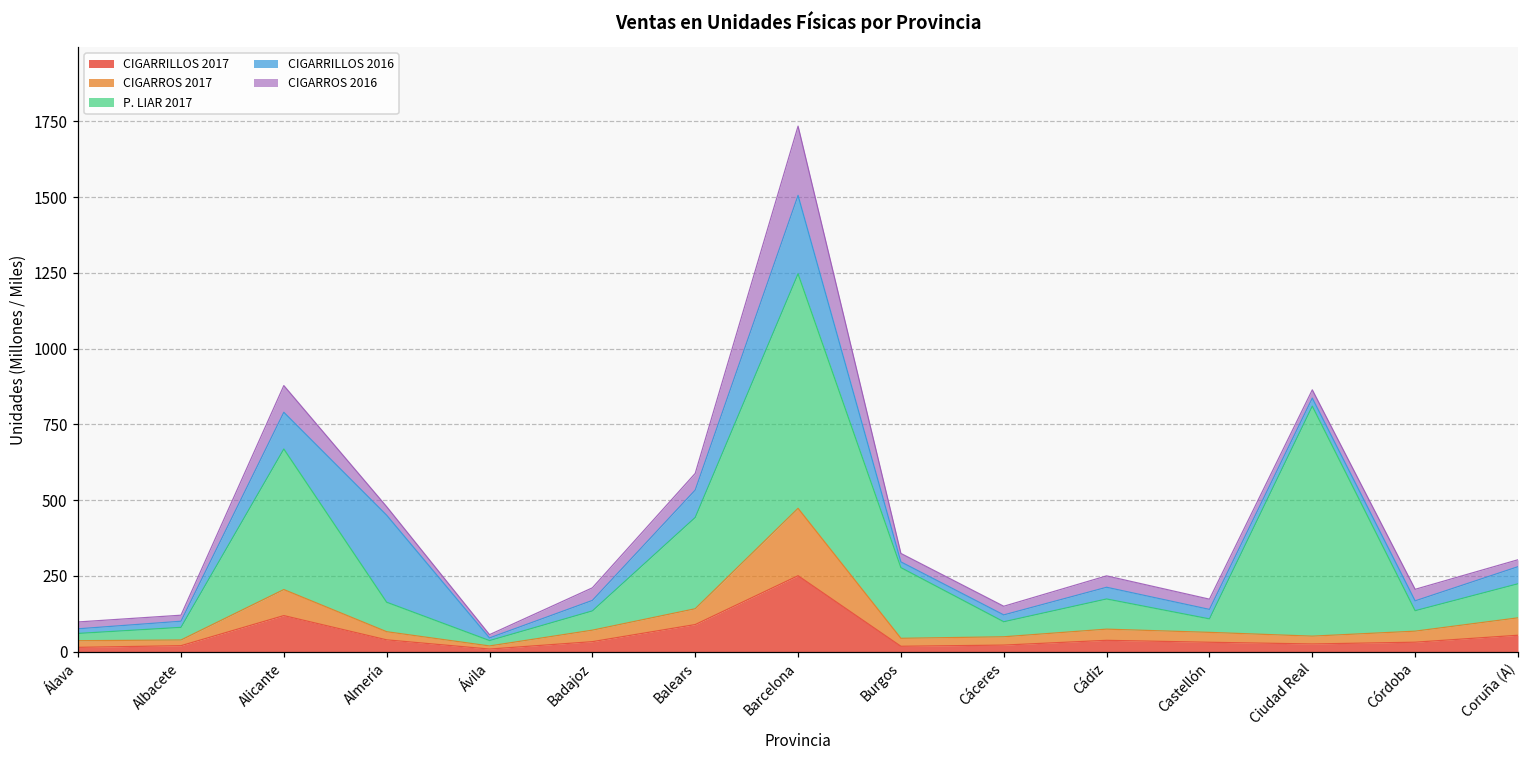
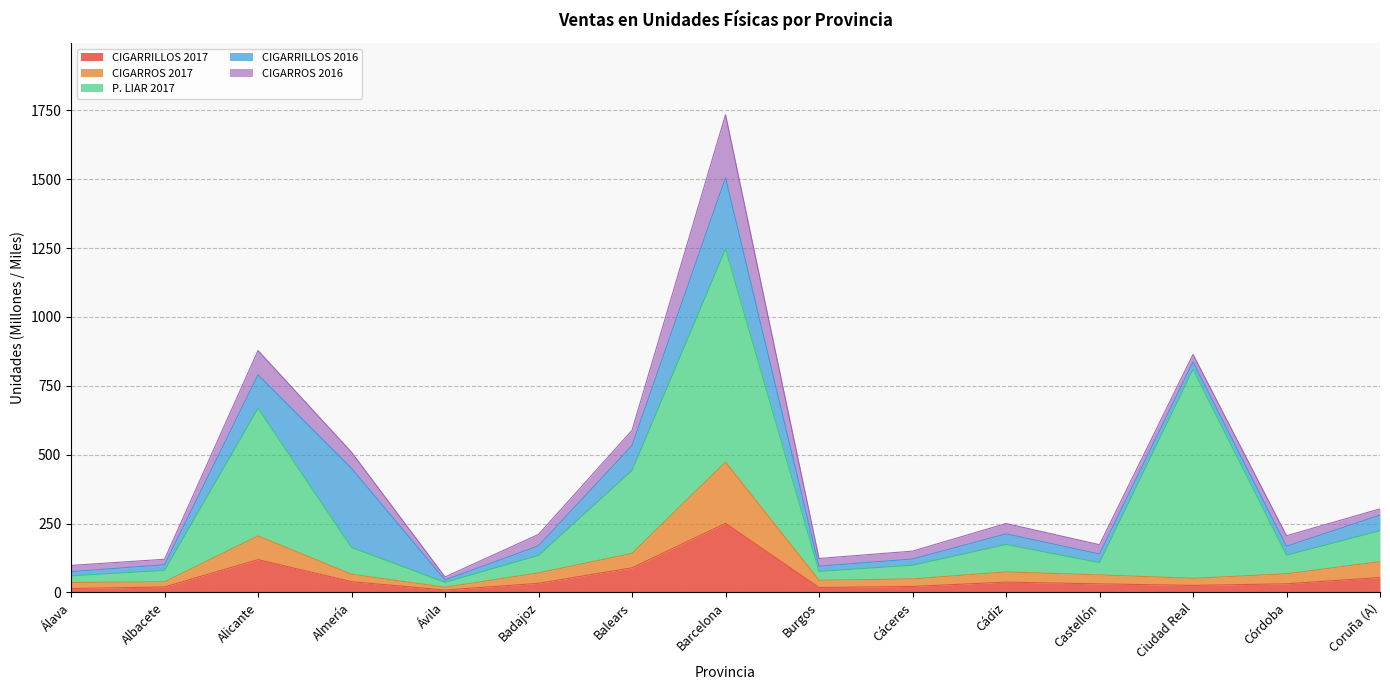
CIGARROS 2016, Almería: 30 -> 60
P. LIAR 2017, Burgos: 230 -> 30
